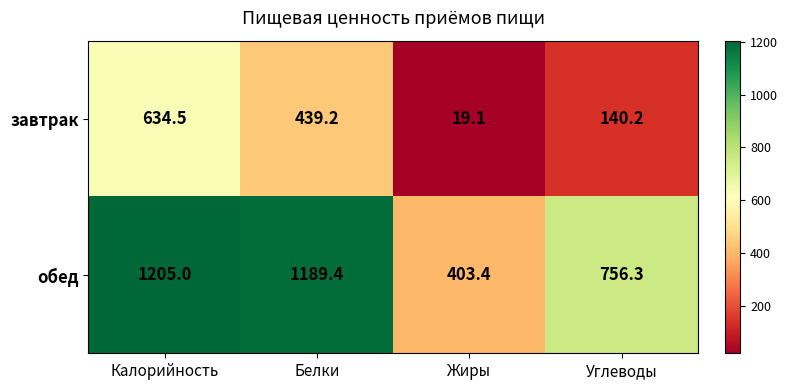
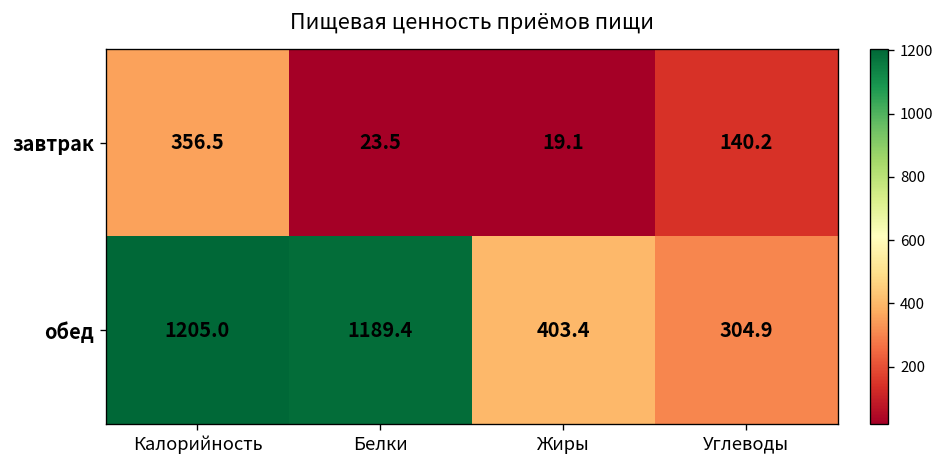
завтрак, Калорийность: 634.5 -> 356.5
завтрак, Белки: 439.2 -> 23.5
обед, Углеводы: 756.3 -> 304.9
